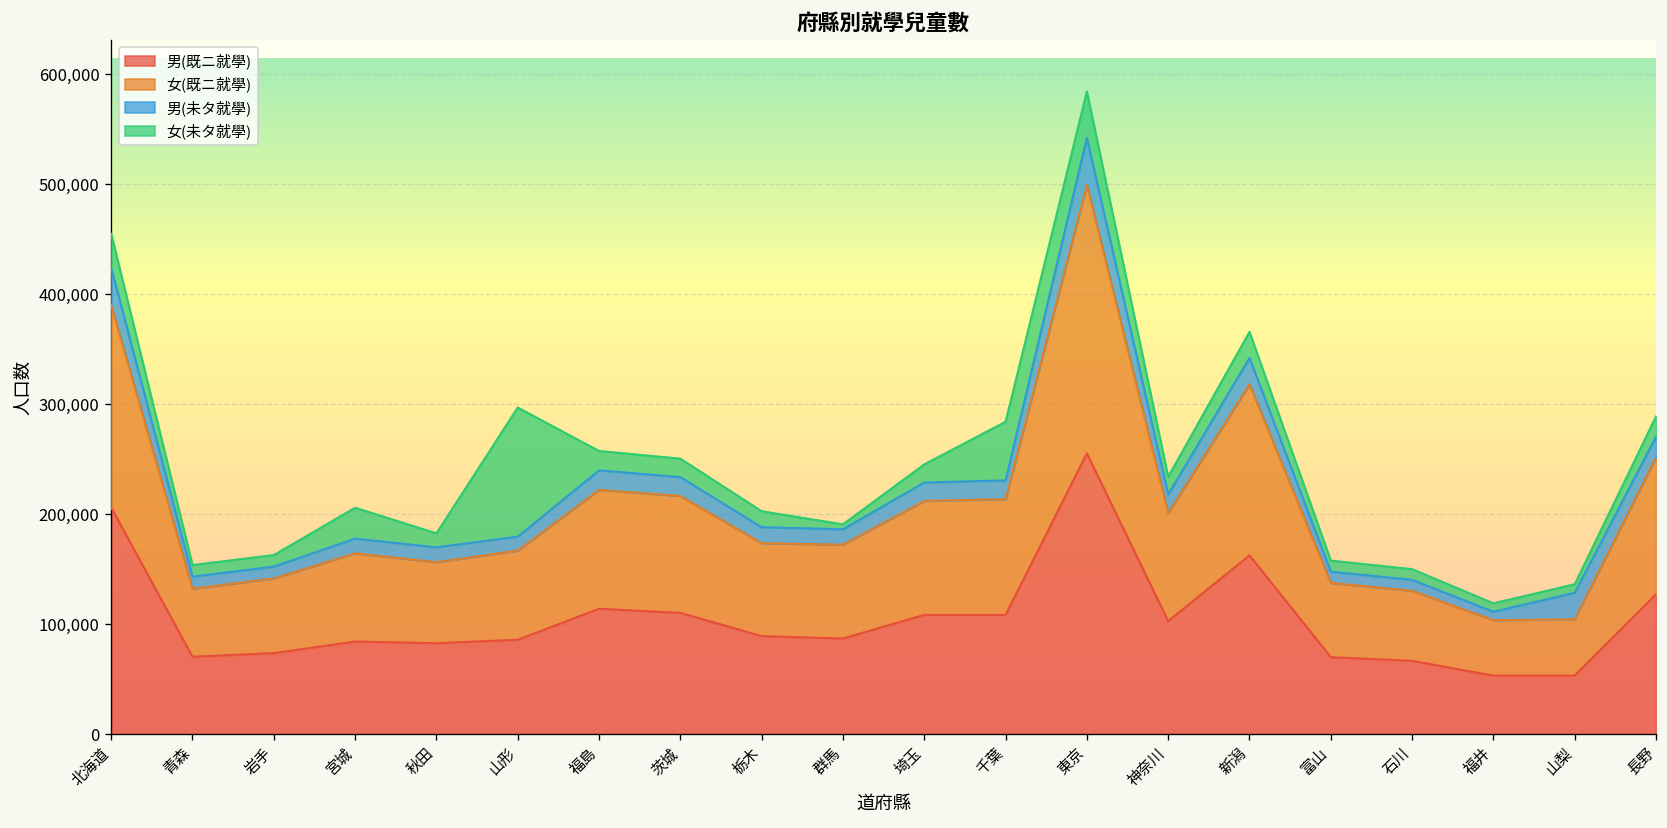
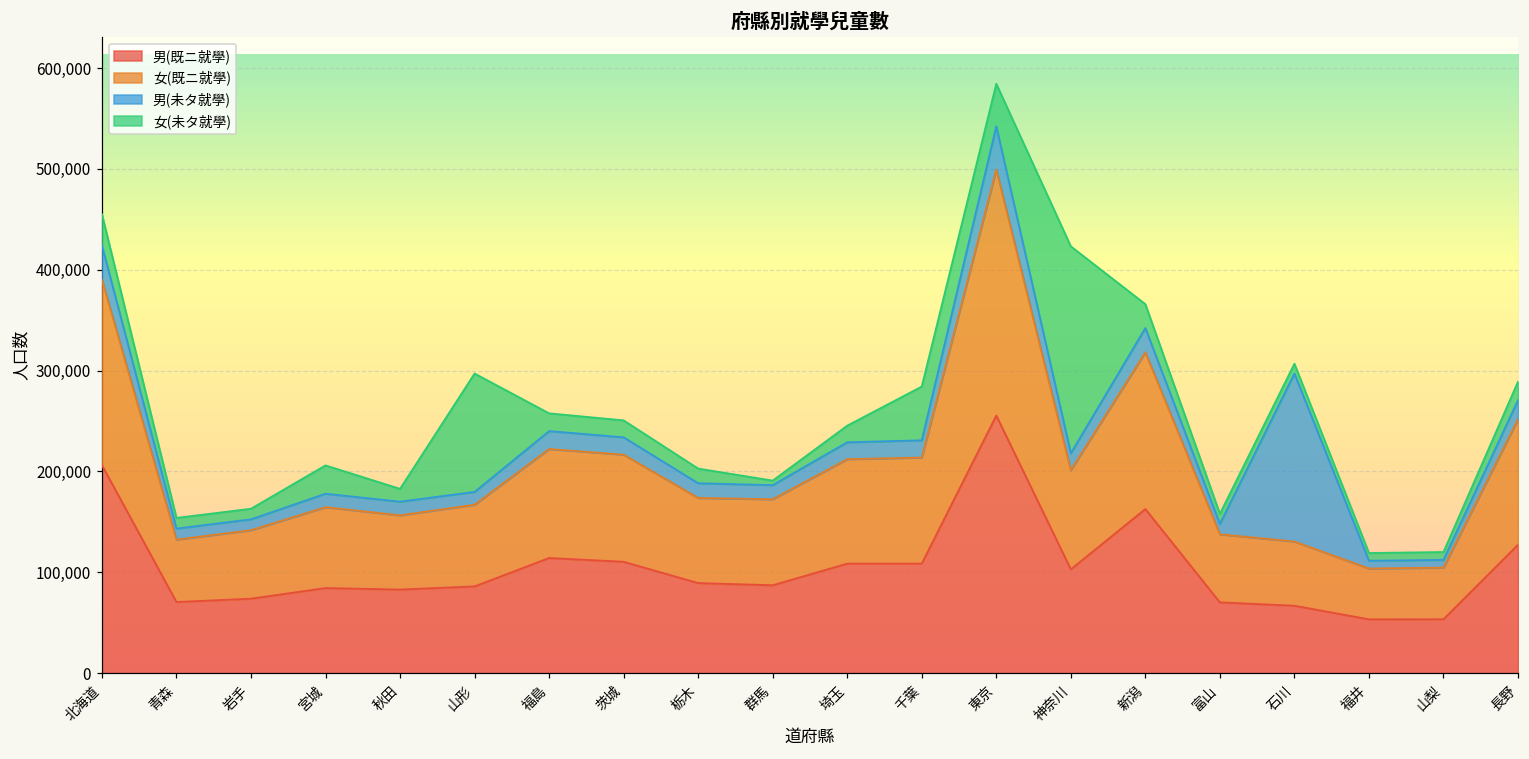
女(未タ就學), 神奈川: 20,000 -> 210,000
男(未タ就學), 石川: 10,000 -> 170,000
男(未タ就學), 山梨: 20,000 -> 10,000
